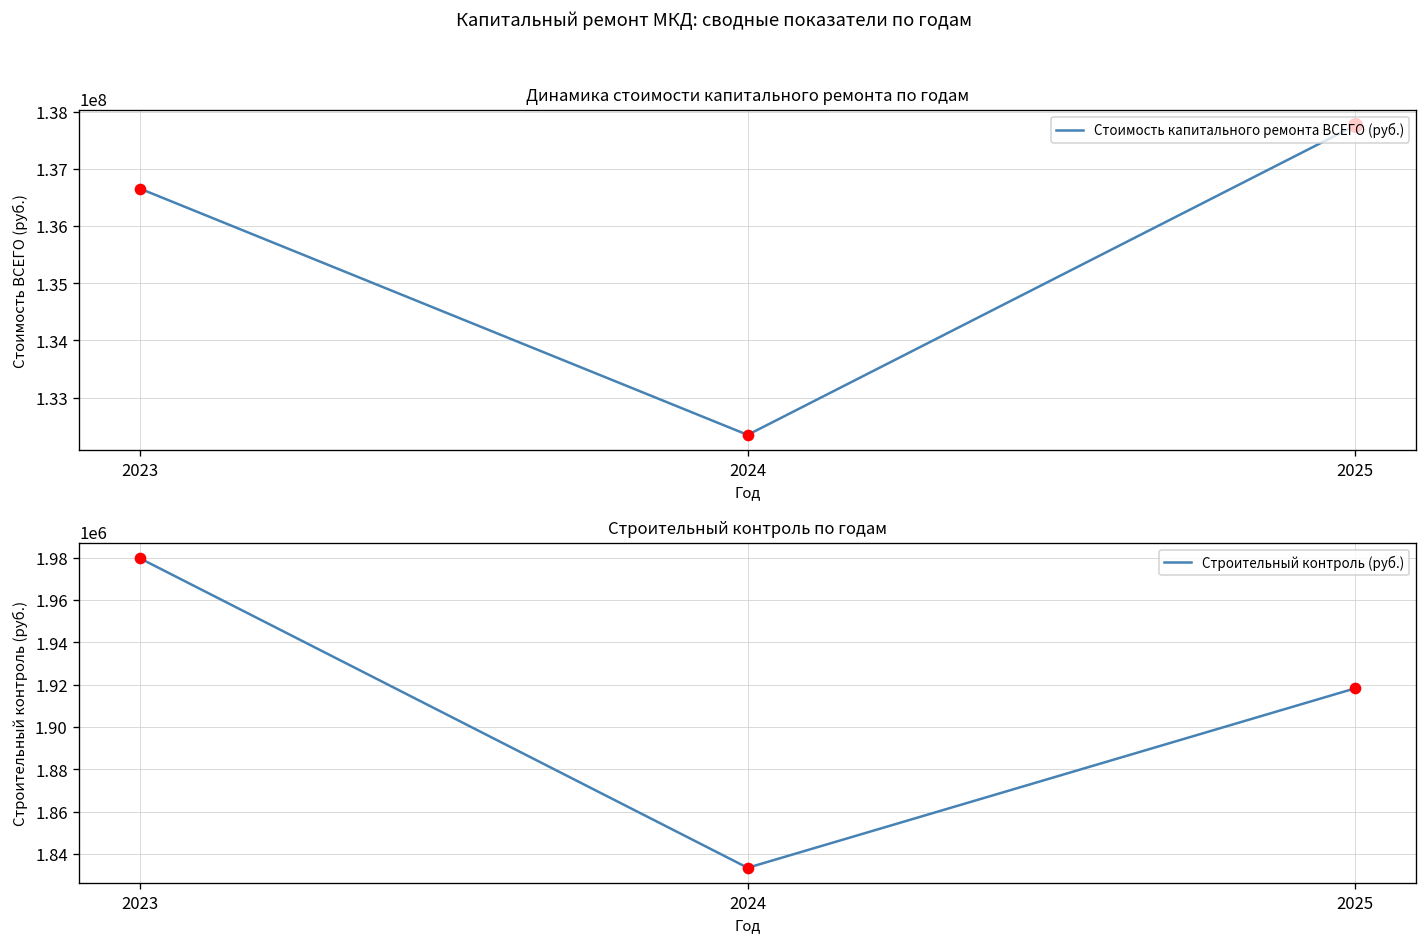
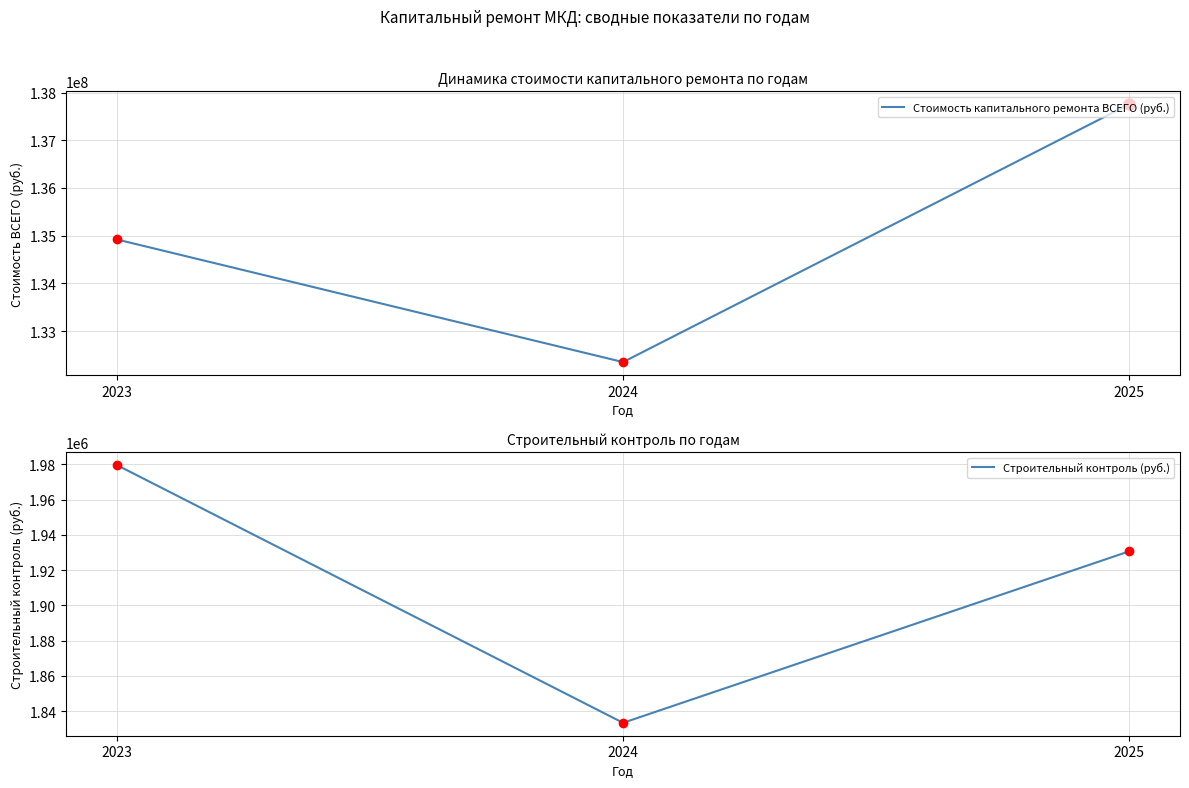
Динамика стоимости капитального ремонта по годам, Стоимость капитального ремонта ВСЕГО (руб.), 2023: 136700000 -> 134900000
Строительный контроль по годам, Строительный контроль (руб.), 2025: 1918000 -> 1931000
